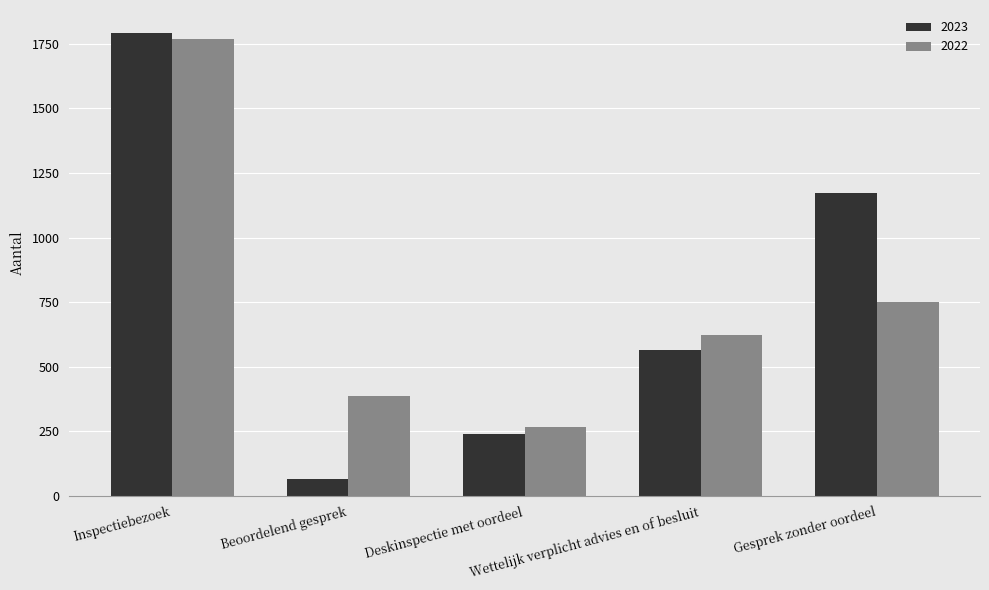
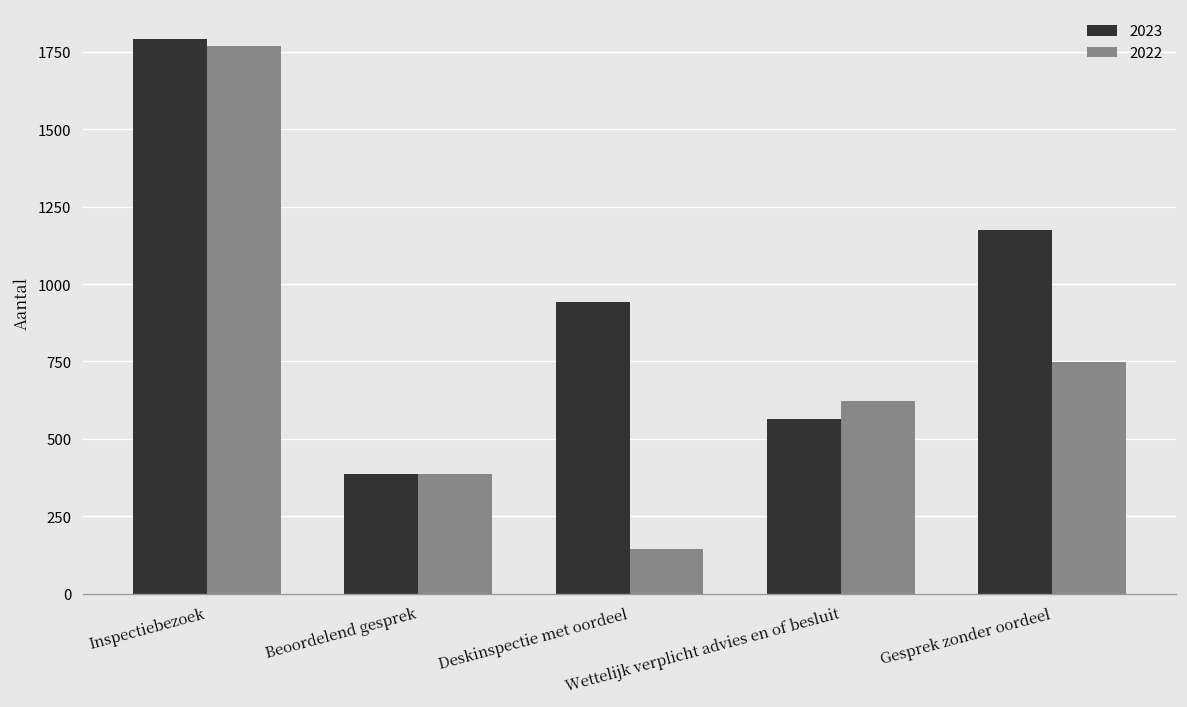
2023, Beoordelend gesprek: 70 -> 390
2023, Deskinspectie met oordeel: 240 -> 940
2022, Deskinspectie met oordeel: 260 -> 140
